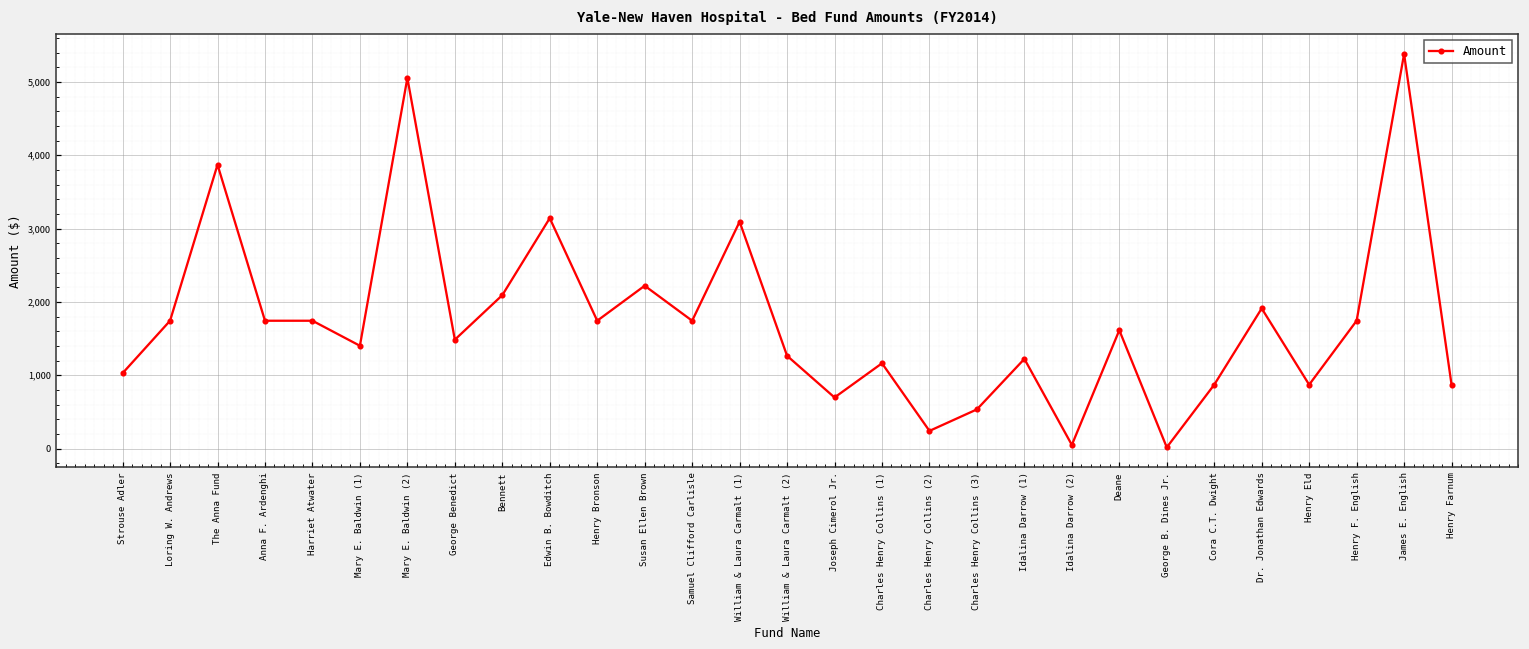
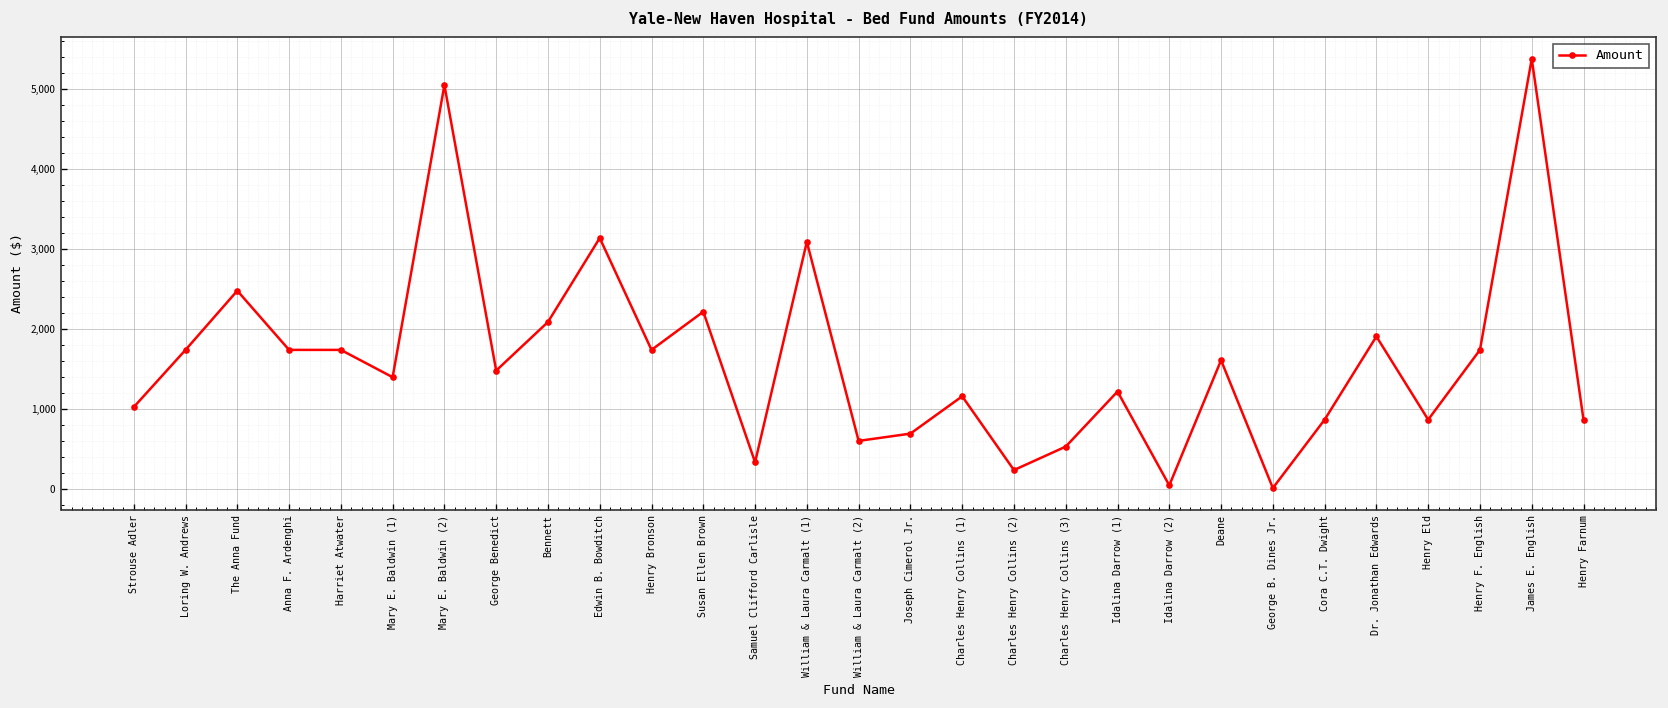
The Anna Fund: 3,900 -> 2,500
Samuel Clifford Carlisle: 1,700 -> 300
William & Laura Carmalt (2): 1,300 -> 600
